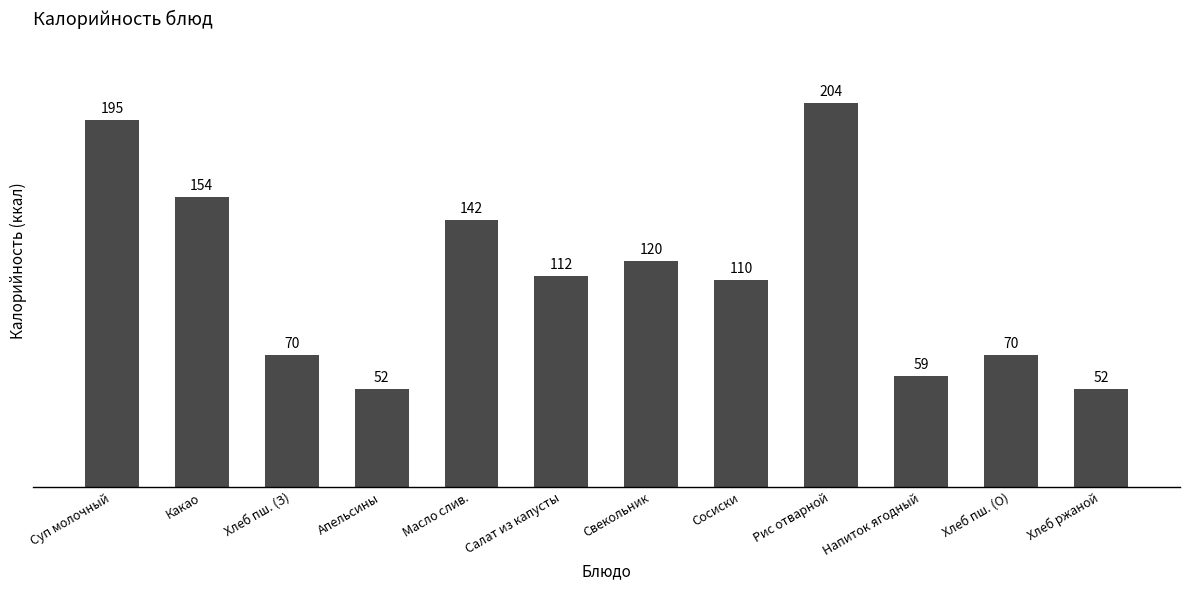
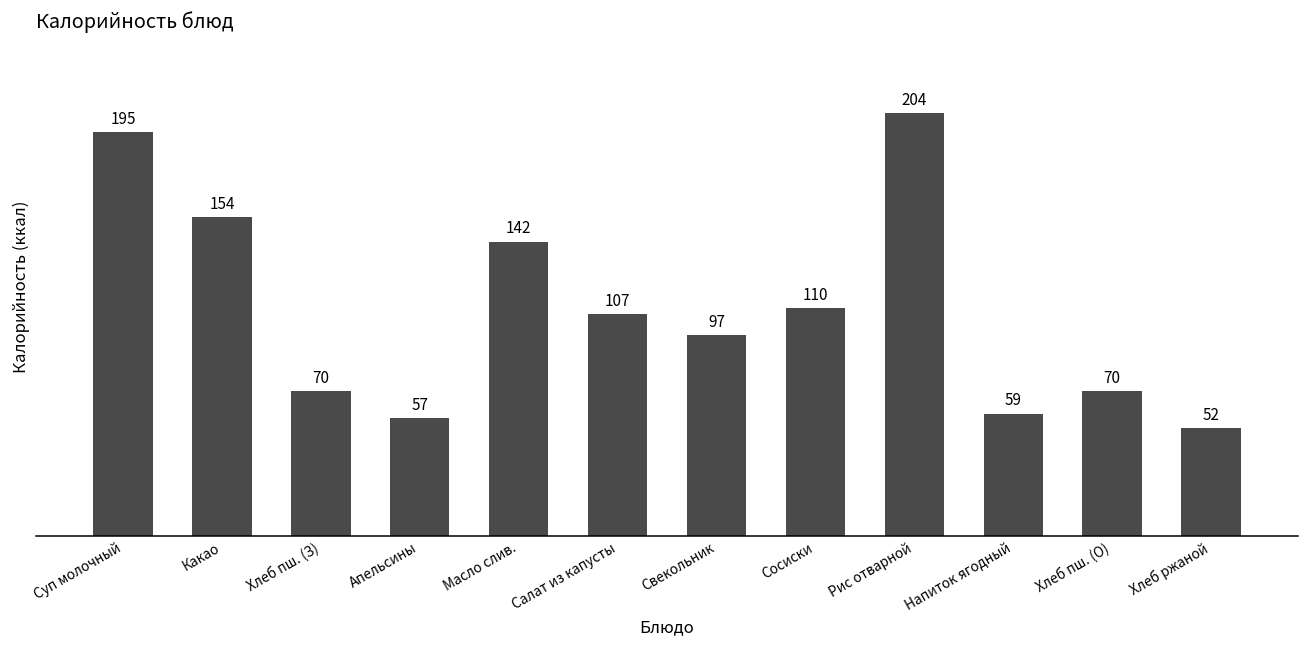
Апельсины: 52 -> 57
Салат из капусты: 112 -> 107
Свекольник: 120 -> 97
